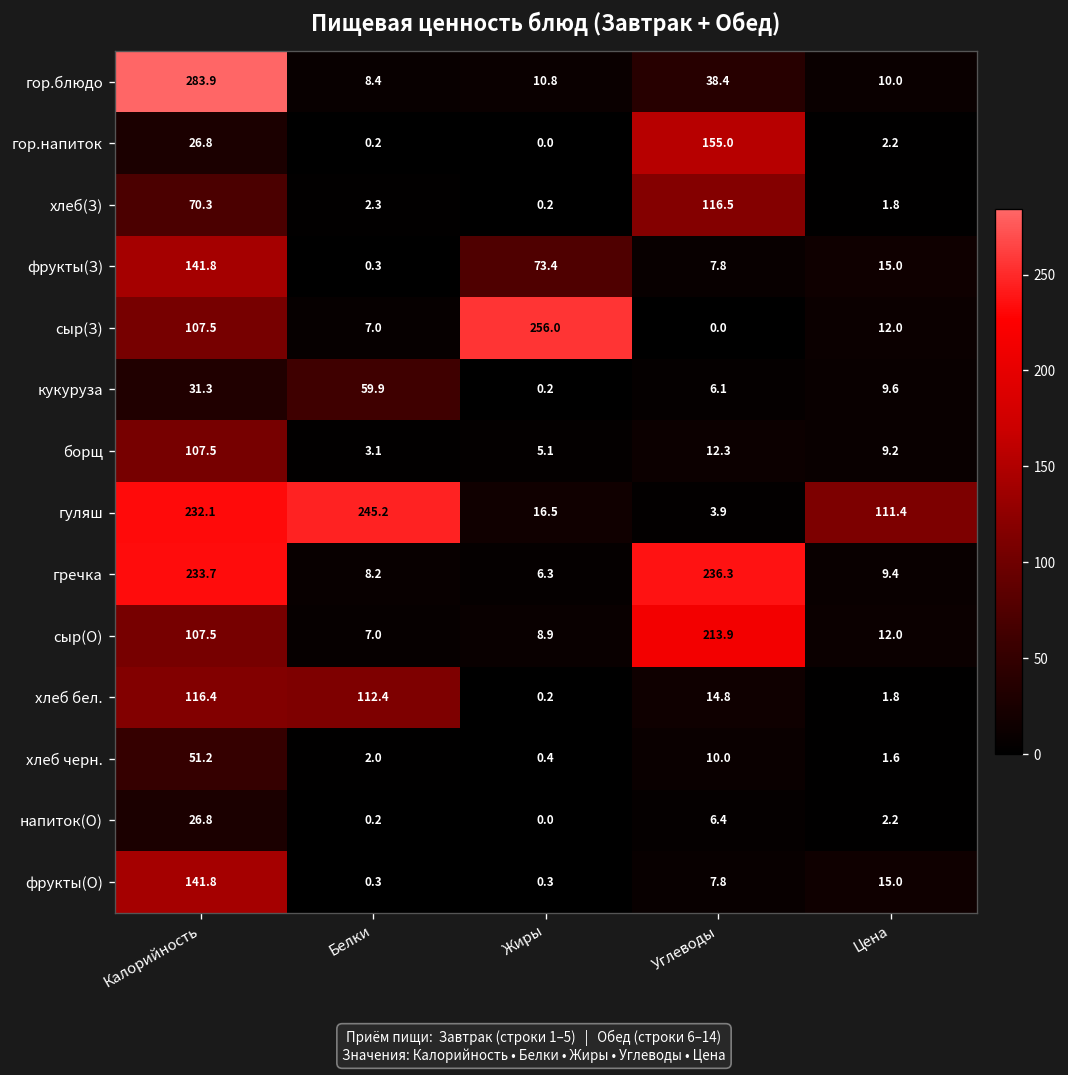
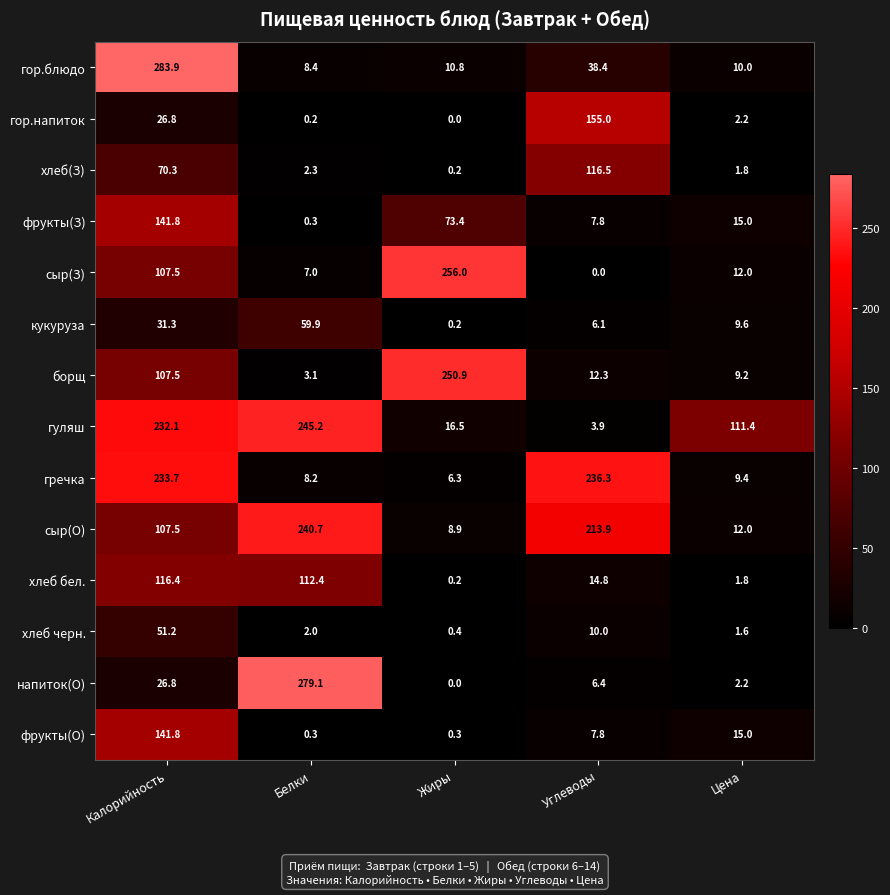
борщ, Жиры: 5.1 -> 250.9
сыр(О), Белки: 7.0 -> 240.7
напиток(О), Белки: 0.2 -> 279.1
